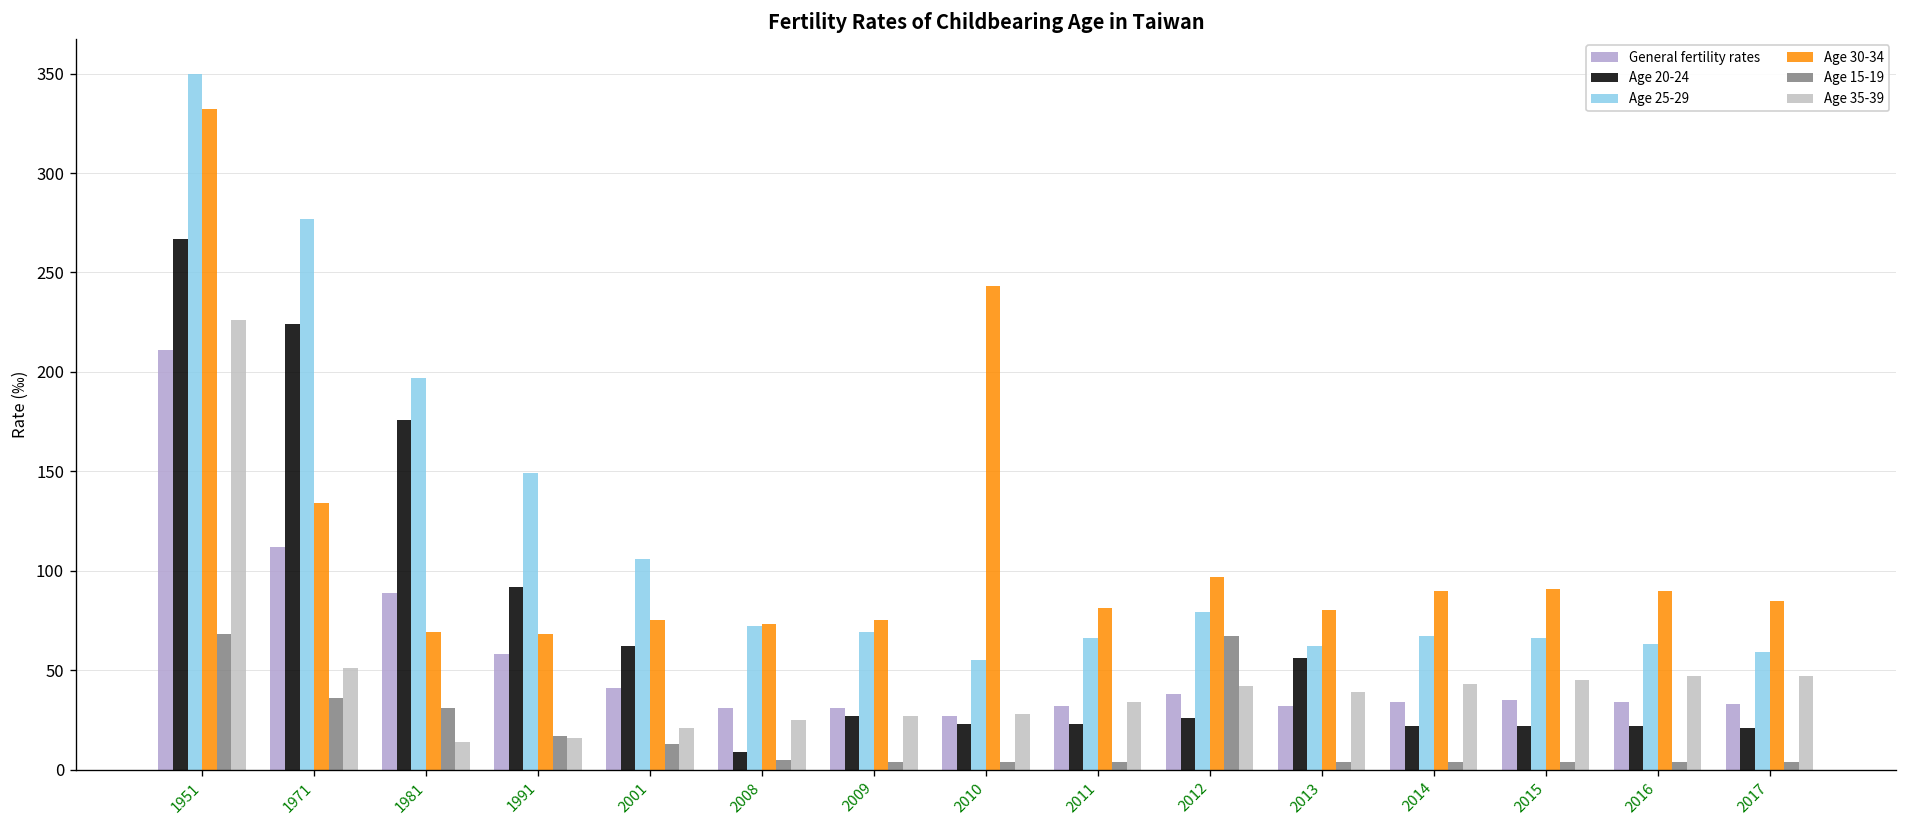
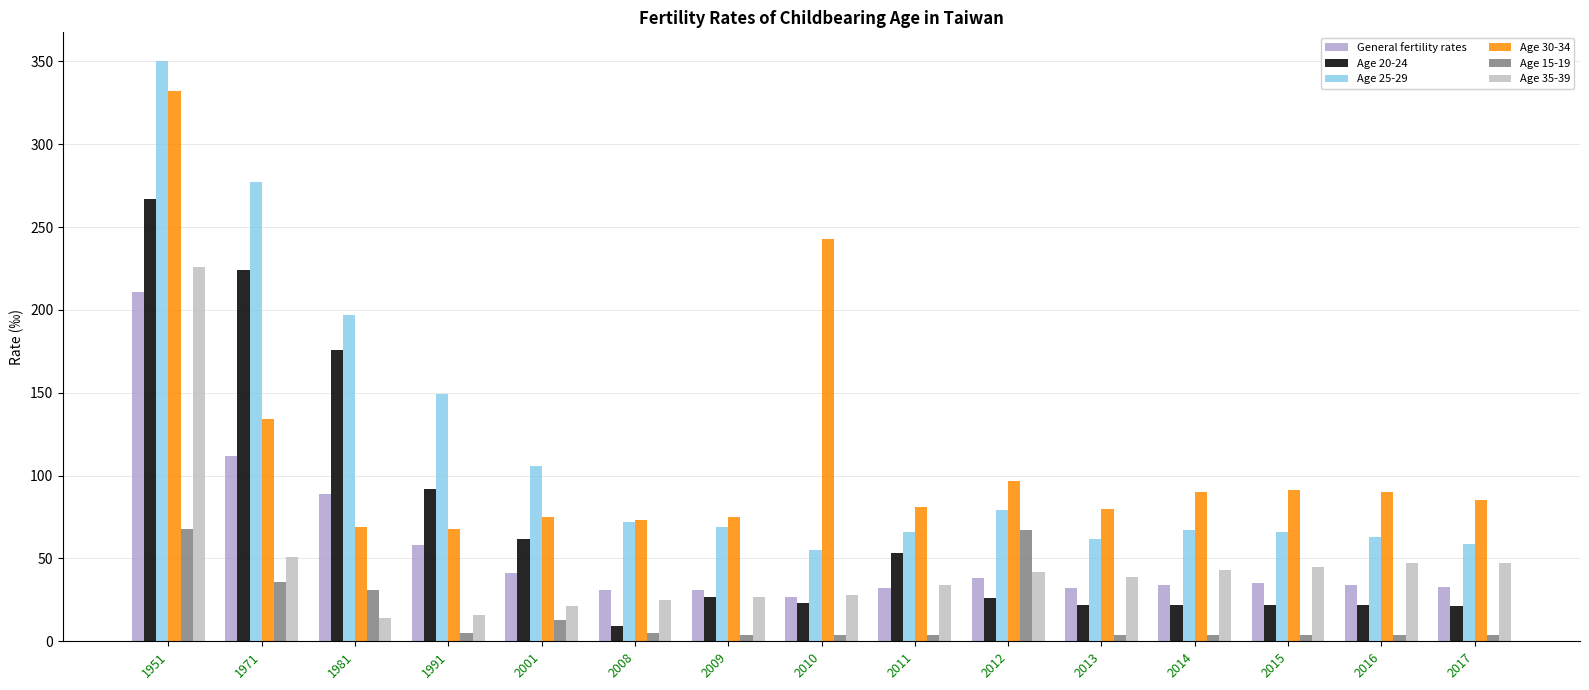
Age 15-19, 1991: 17 -> 5
Age 20-24, 2011: 23 -> 53
Age 20-24, 2013: 56 -> 22
